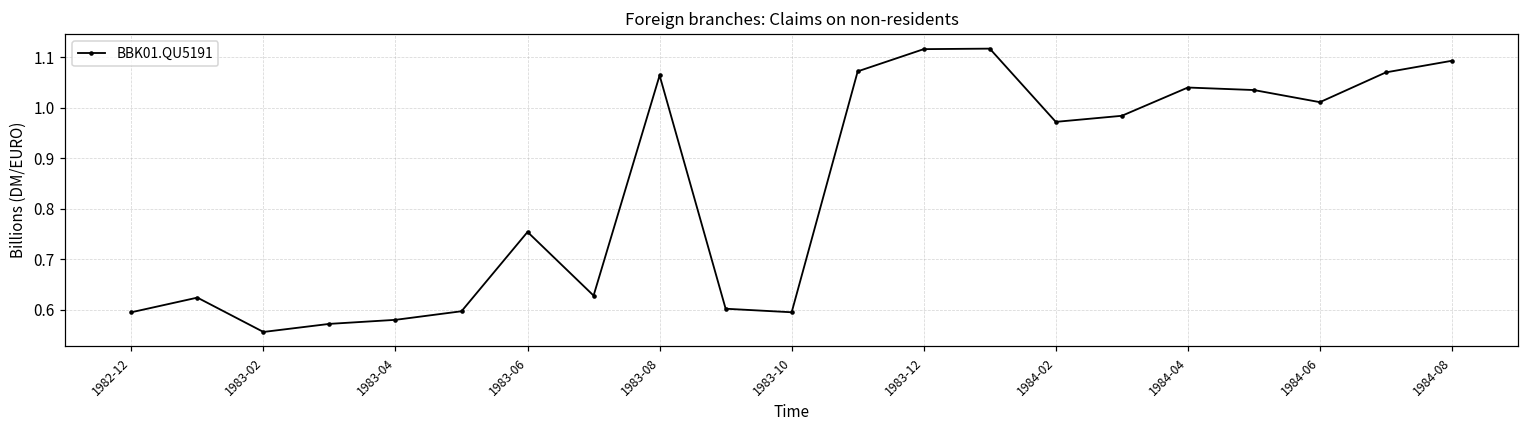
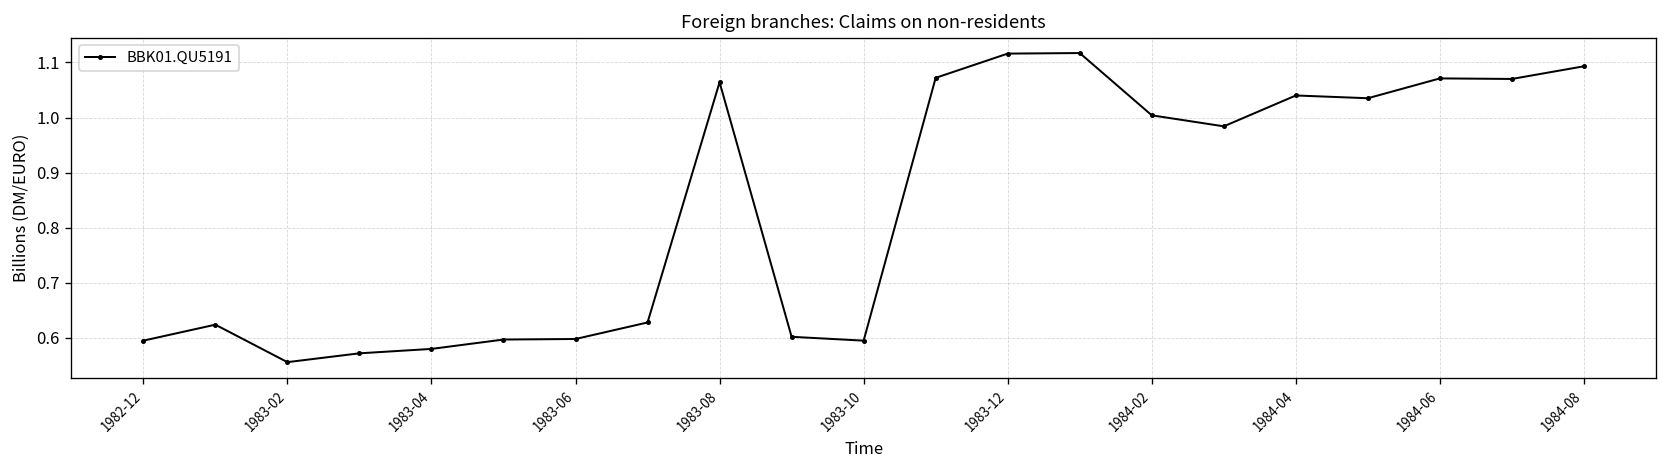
1983-06: 0.75 -> 0.60
1984-02: 0.97 -> 1.00
1984-06: 1.01 -> 1.07
